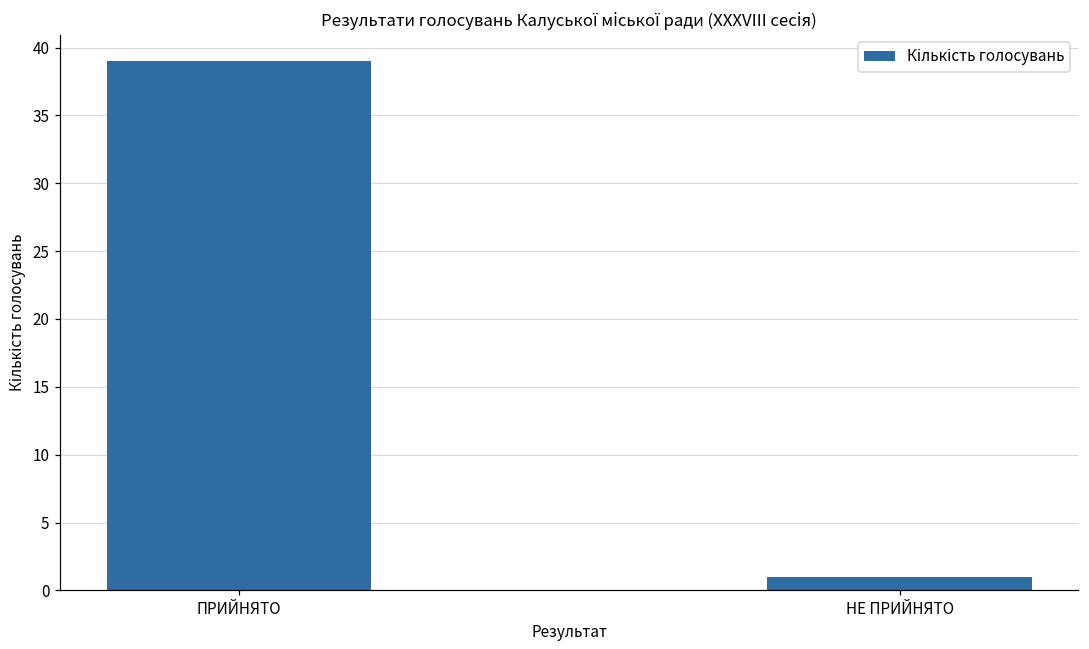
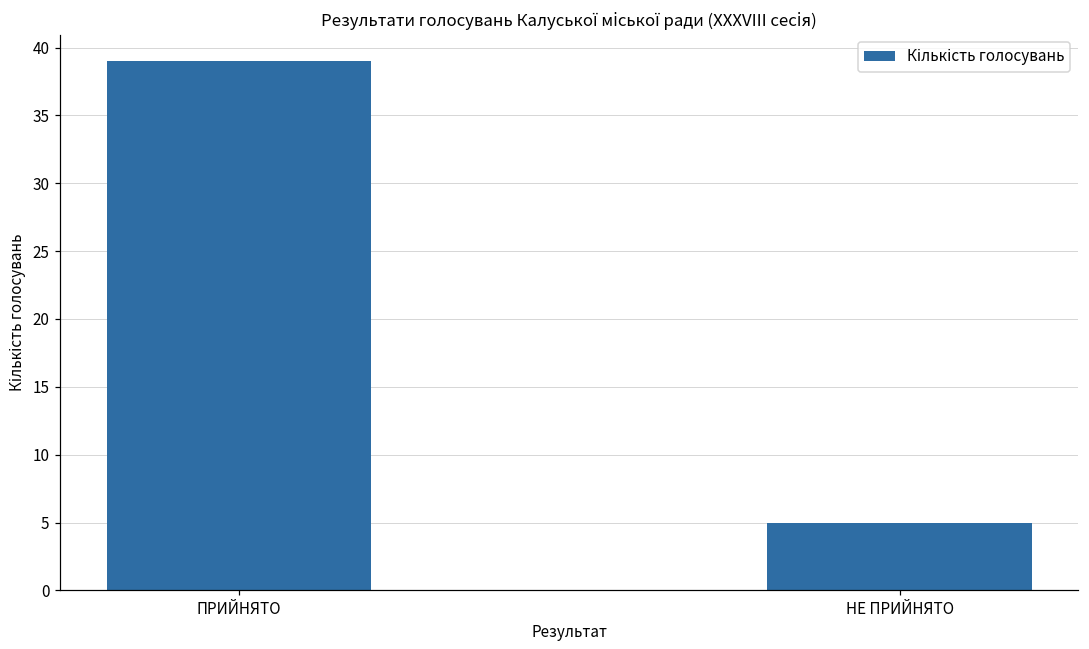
НЕ ПРИЙНЯТО: 1 -> 5
